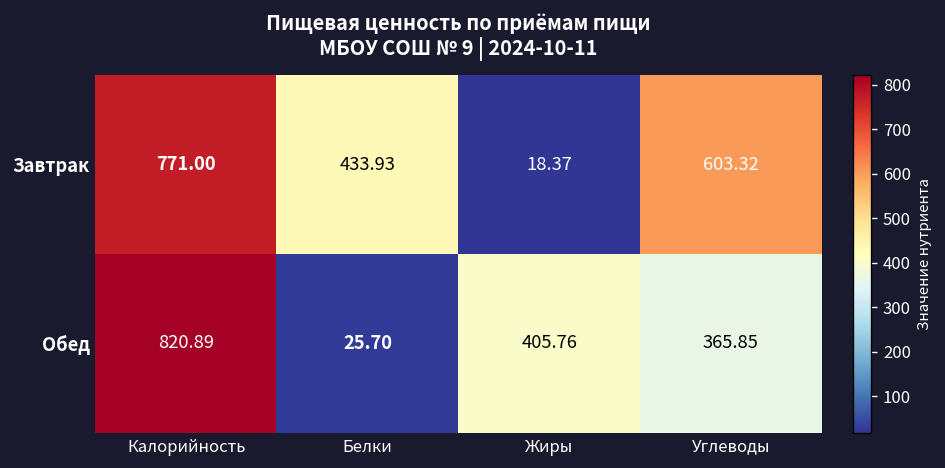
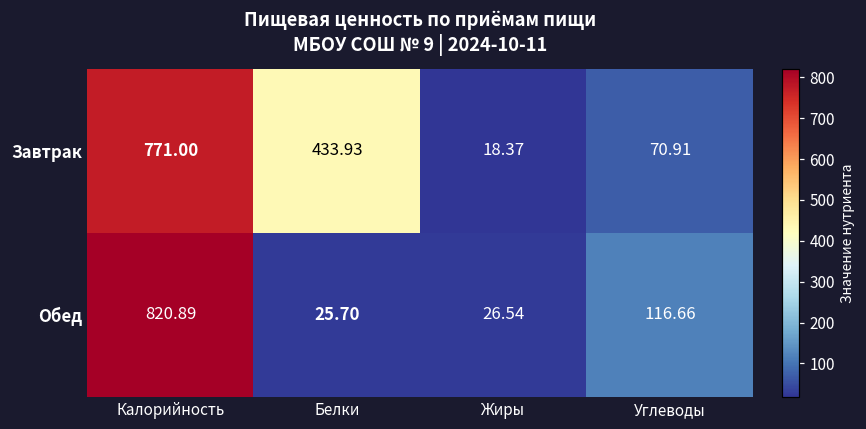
Завтрак, Углеводы: 603.32 -> 70.91
Обед, Жиры: 405.76 -> 26.54
Обед, Углеводы: 365.85 -> 116.66
